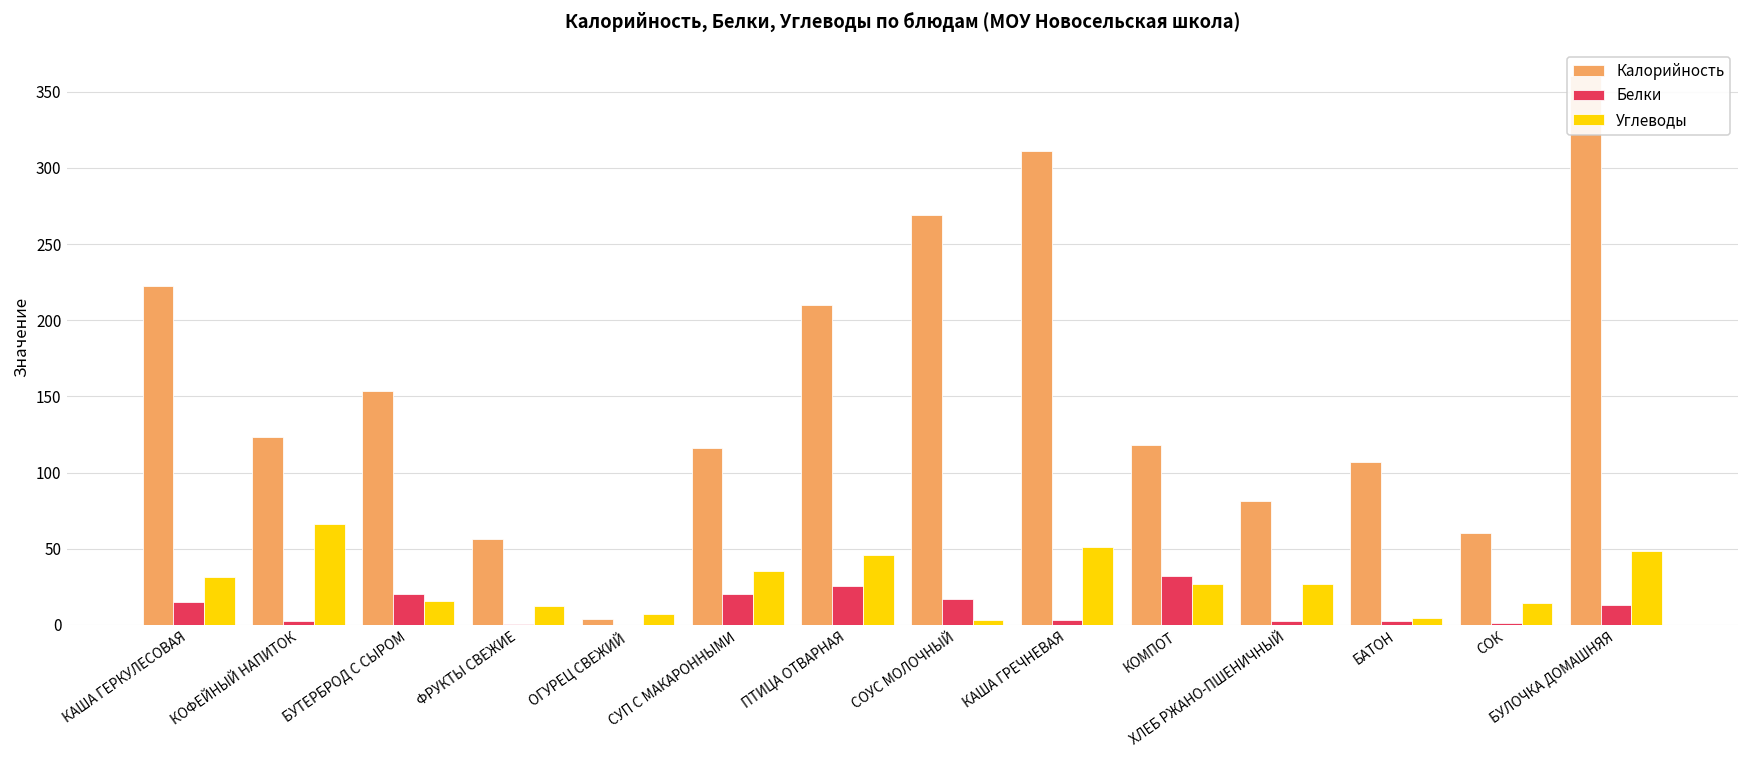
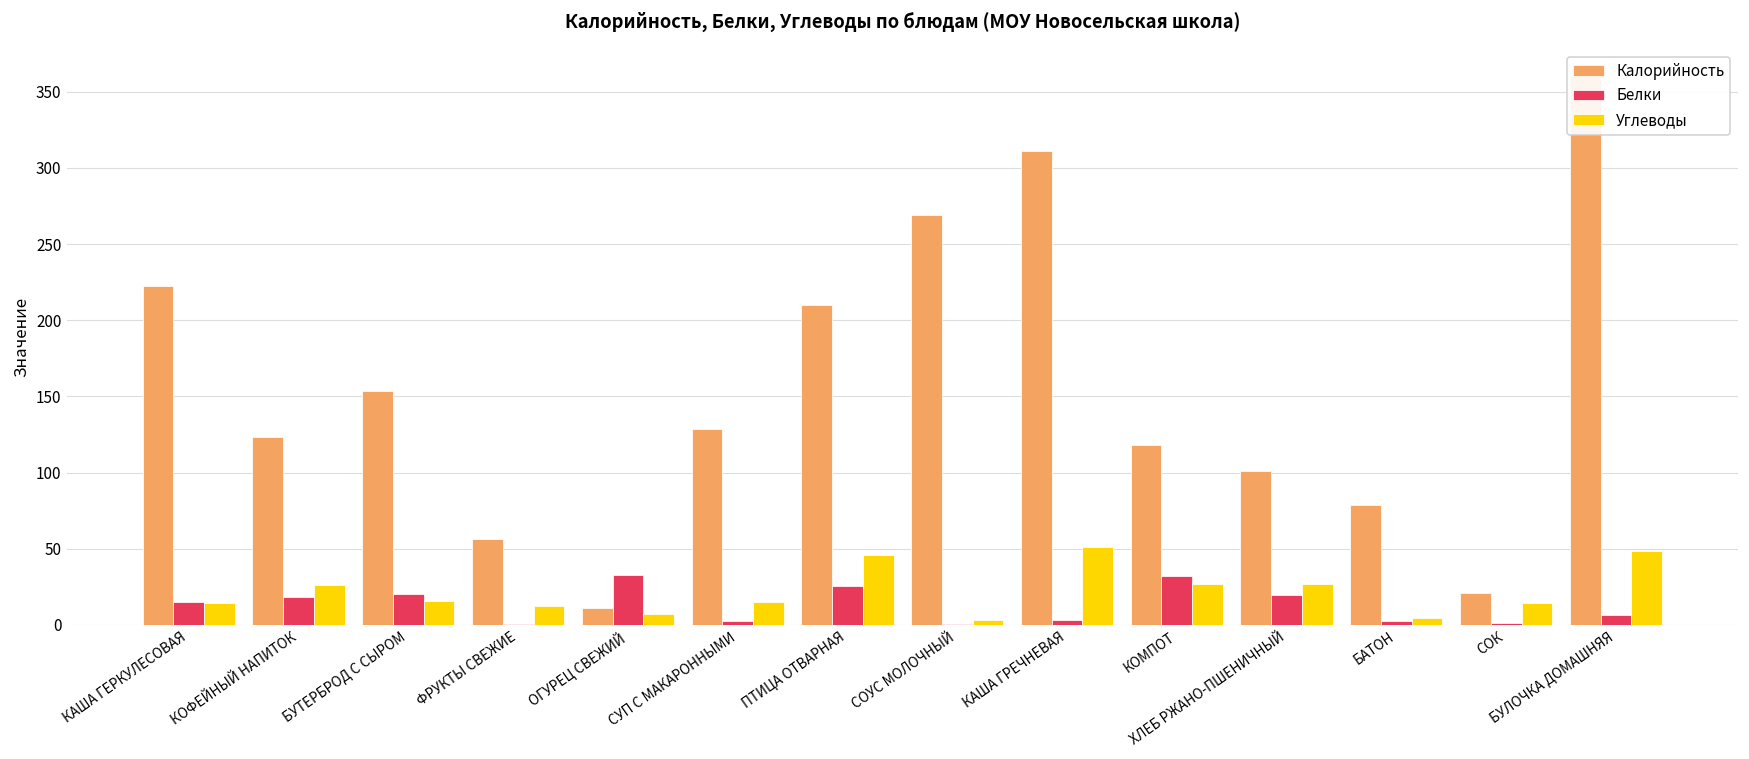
Углеводы, КАША ГЕРКУЛЕСОВАЯ: 31 -> 14
Белки, КОФЕЙНЫЙ НАПИТОК: 2 -> 19
Углеводы, КОФЕЙНЫЙ НАПИТОК: 66 -> 26
Калорийность, ОГУРЕЦ СВЕЖИЙ: 4 -> 11
Белки, ОГУРЕЦ СВЕЖИЙ: 0 -> 33
Калорийность, СУП С МАКАРОННЫМИ: 116 -> 129
Белки, СУП С МАКАРОННЫМИ: 20 -> 3
Углеводы, СУП С МАКАРОННЫМИ: 36 -> 15
Белки, СОУС МОЛОЧНЫЙ: 17 -> 1
Калорийность, ХЛЕБ РЖАНО-ПШЕНИЧНЫЙ: 82 -> 101
Белки, ХЛЕБ РЖАНО-ПШЕНИЧНЫЙ: 3 -> 20
Калорийность, БАТОН: 107 -> 79
Калорийность, СОК: 60 -> 21
Белки, БУЛОЧКА ДОМАШНЯЯ: 13 -> 7
